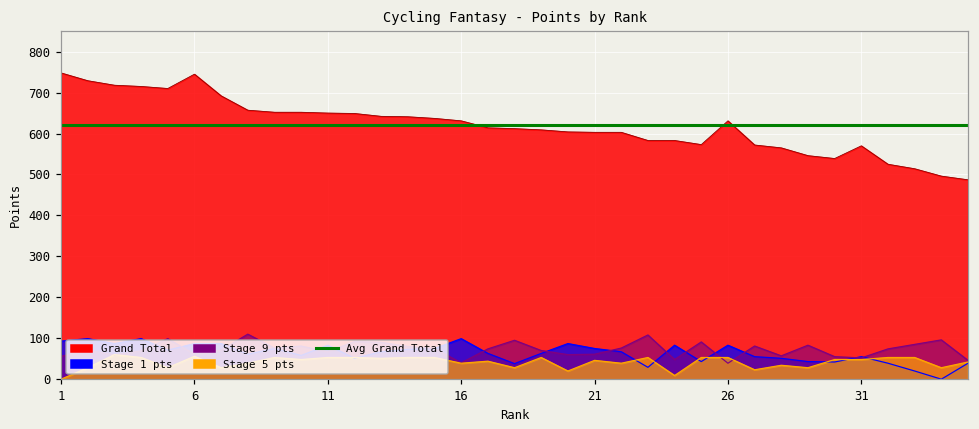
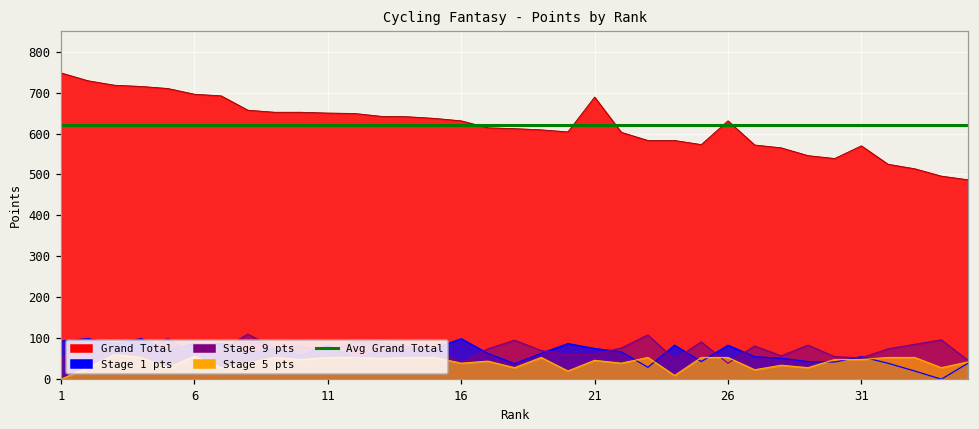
Grand Total, 6: 750 -> 700
Grand Total, 21: 600 -> 690
